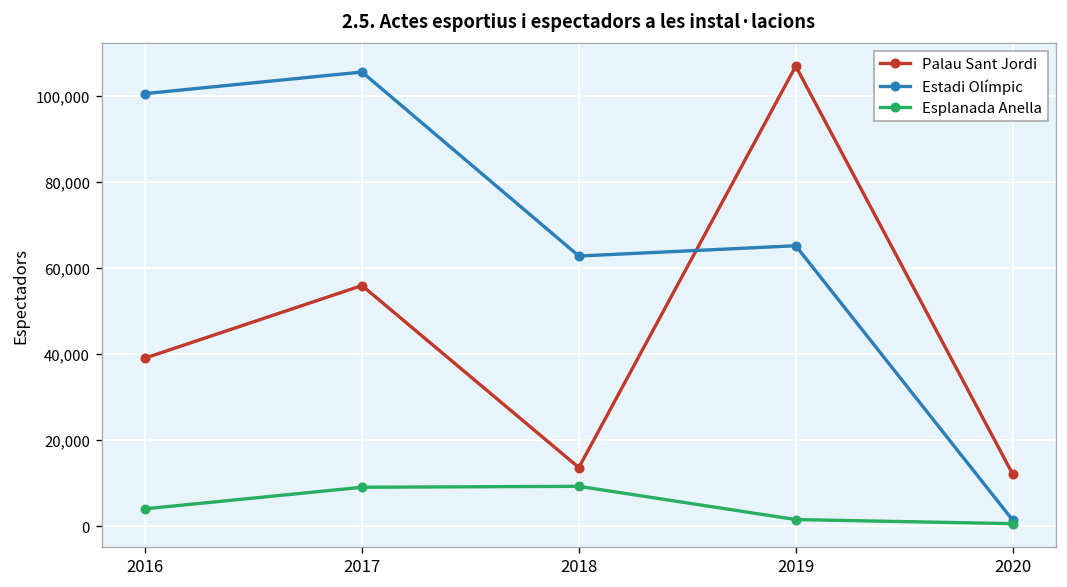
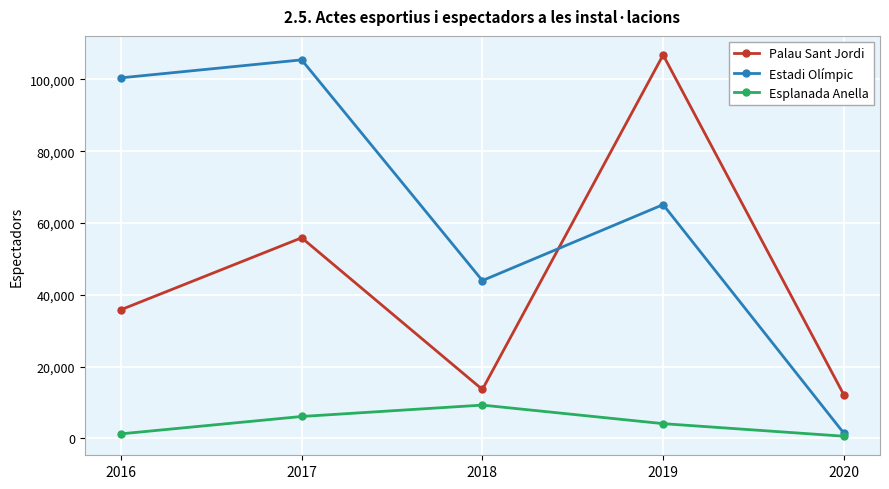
Palau Sant Jordi, 2016: 39,000 -> 36,000
Esplanada Anella, 2016: 4,000 -> 1,000
Esplanada Anella, 2017: 9,000 -> 6,000
Estadi Olímpic, 2018: 63,000 -> 44,000
Esplanada Anella, 2019: 2,000 -> 4,000
